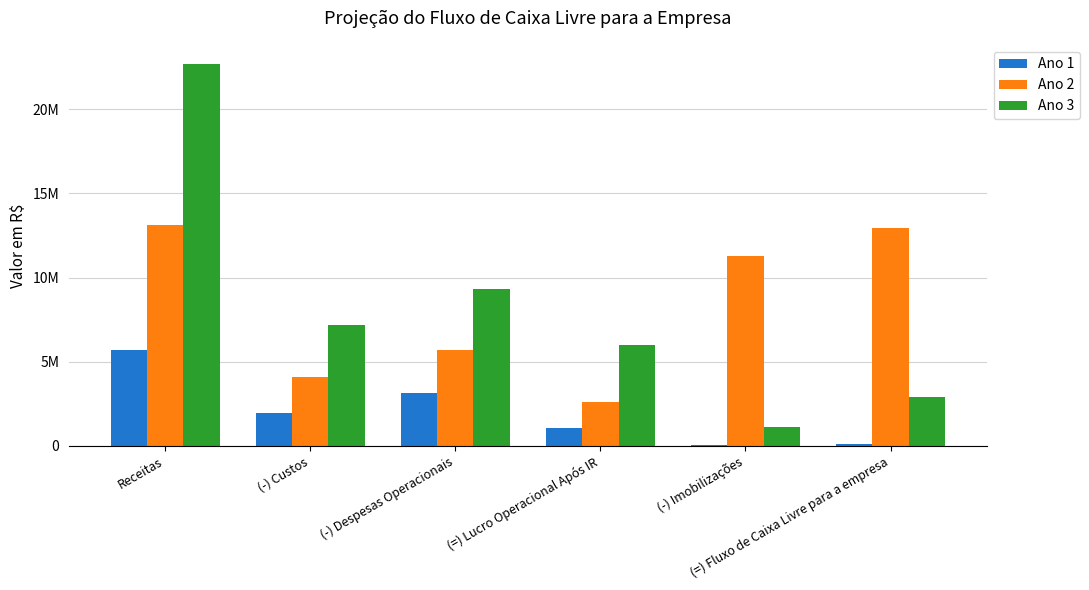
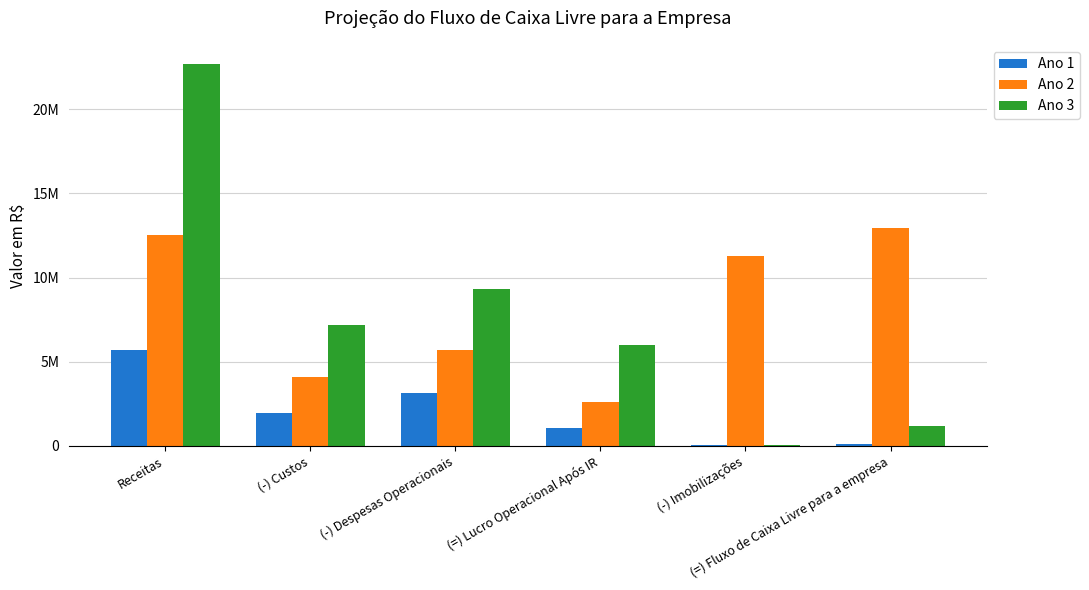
Ano 2, Receitas: 13100000 -> 12500000
Ano 3, (-) Imobilizações: 1100000 -> 100000
Ano 3, (=) Fluxo de Caixa Livre para a empresa: 2900000 -> 1200000
